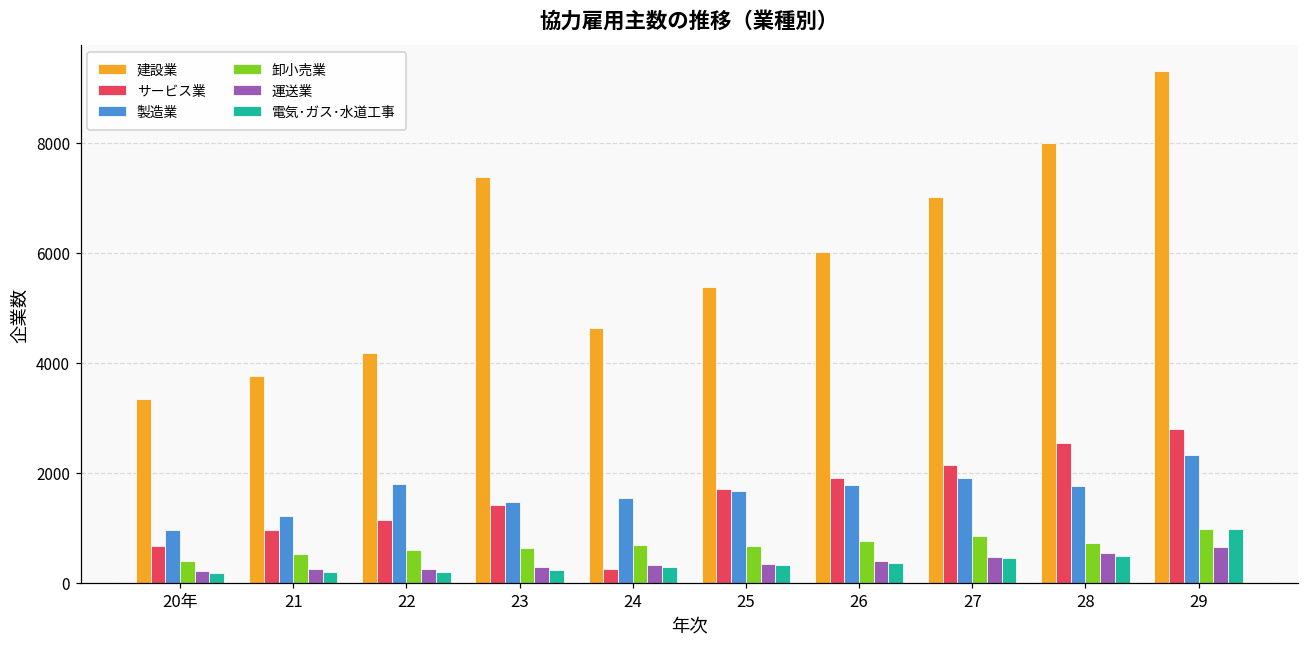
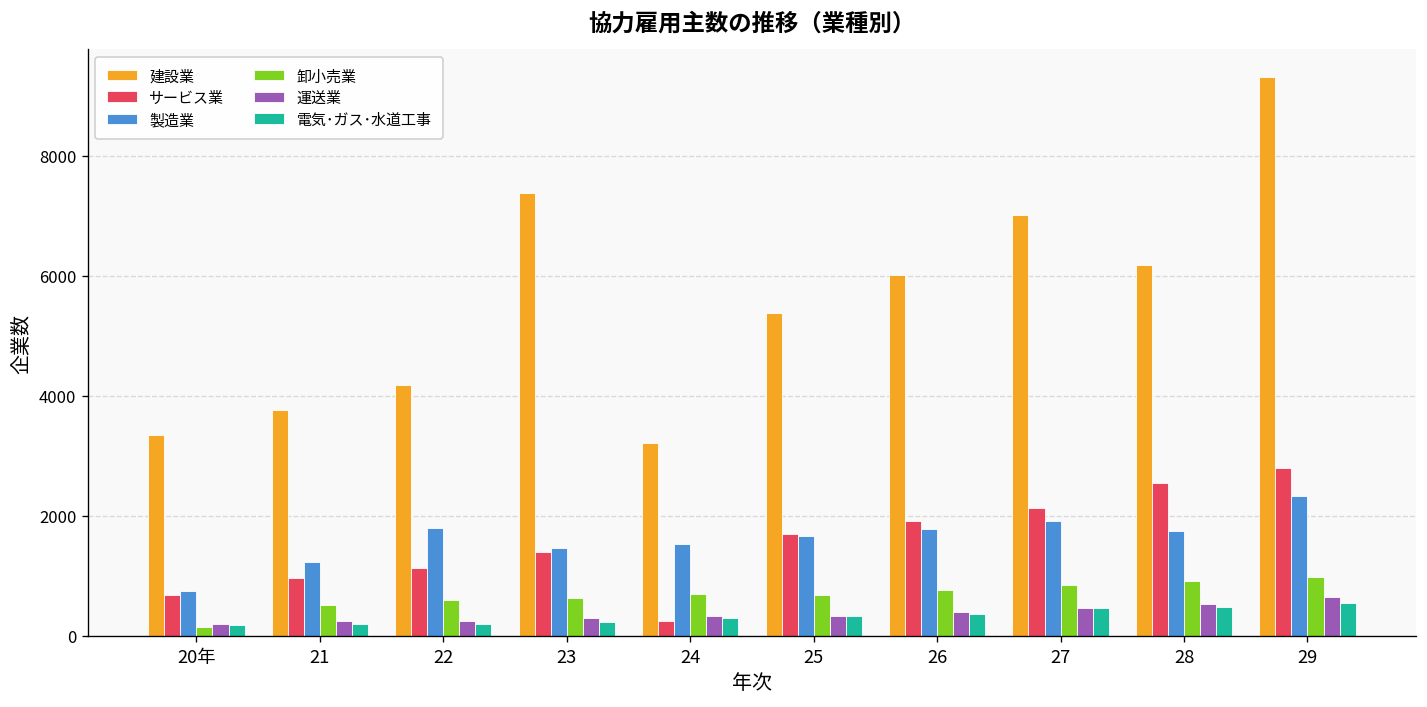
製造業, 20年: 1000 -> 700
卸小売業, 20年: 400 -> 200
建設業, 24: 4600 -> 3200
建設業, 28: 8000 -> 6200
卸小売業, 28: 700 -> 900
電気･ガス･水道工事, 29: 1000 -> 500
